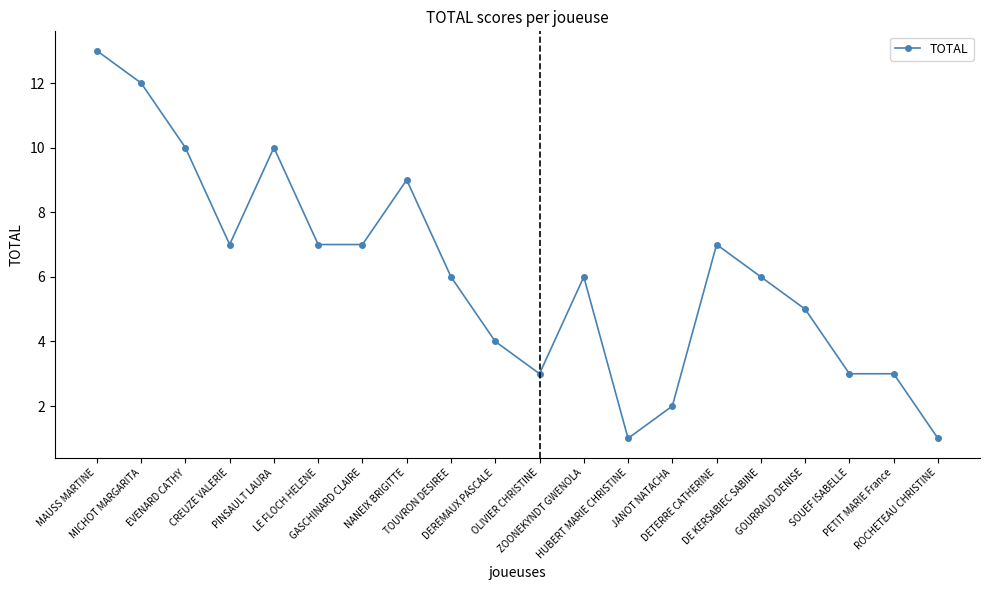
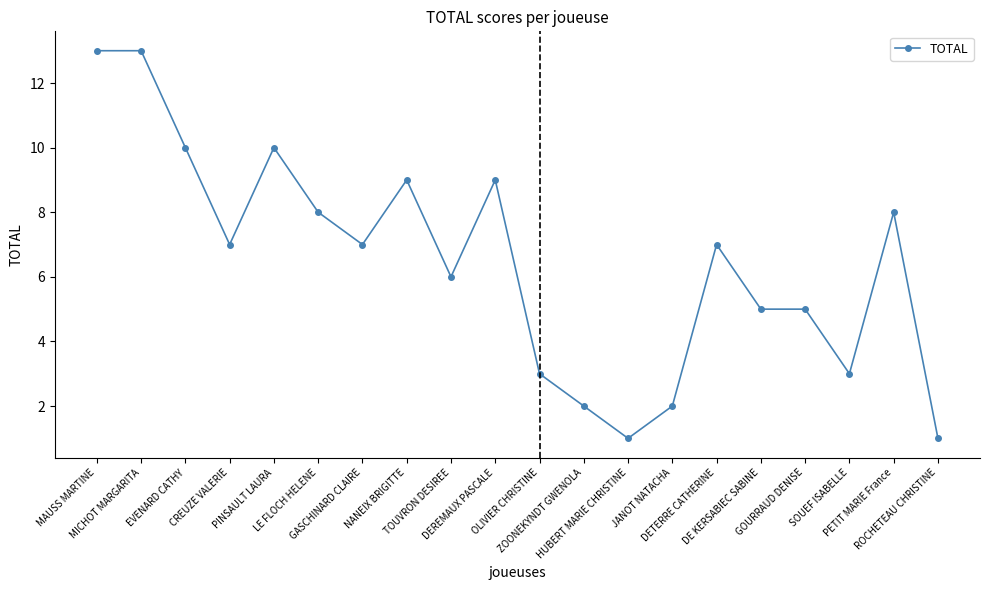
MICHOT MARGARITA: 12 -> 13
LE FLOCH HELENE: 7 -> 8
DEREMAUX PASCALE: 4 -> 9
ZOONEKYNDT GWENOLA: 6 -> 2
DE KERSABIEC SABINE: 6 -> 5
PETIT MARIE France: 3 -> 8
